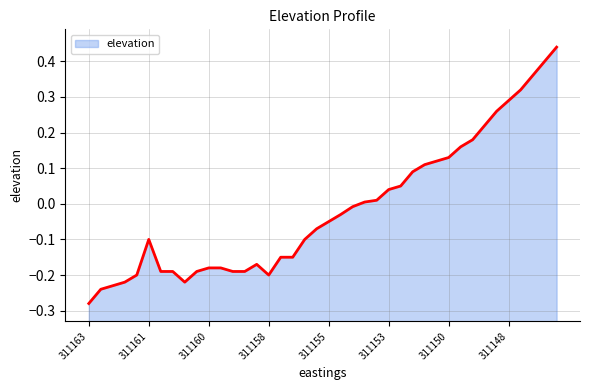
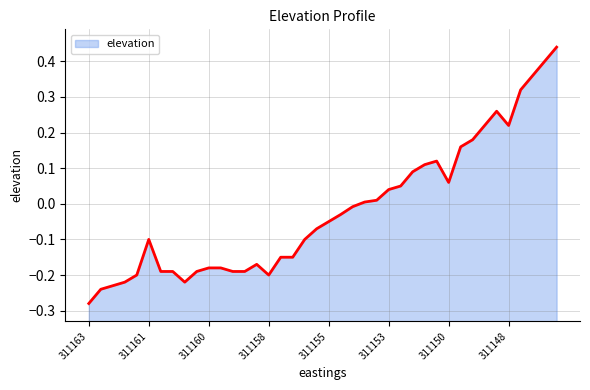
311150: 0.13 -> 0.06
311148: 0.29 -> 0.22
